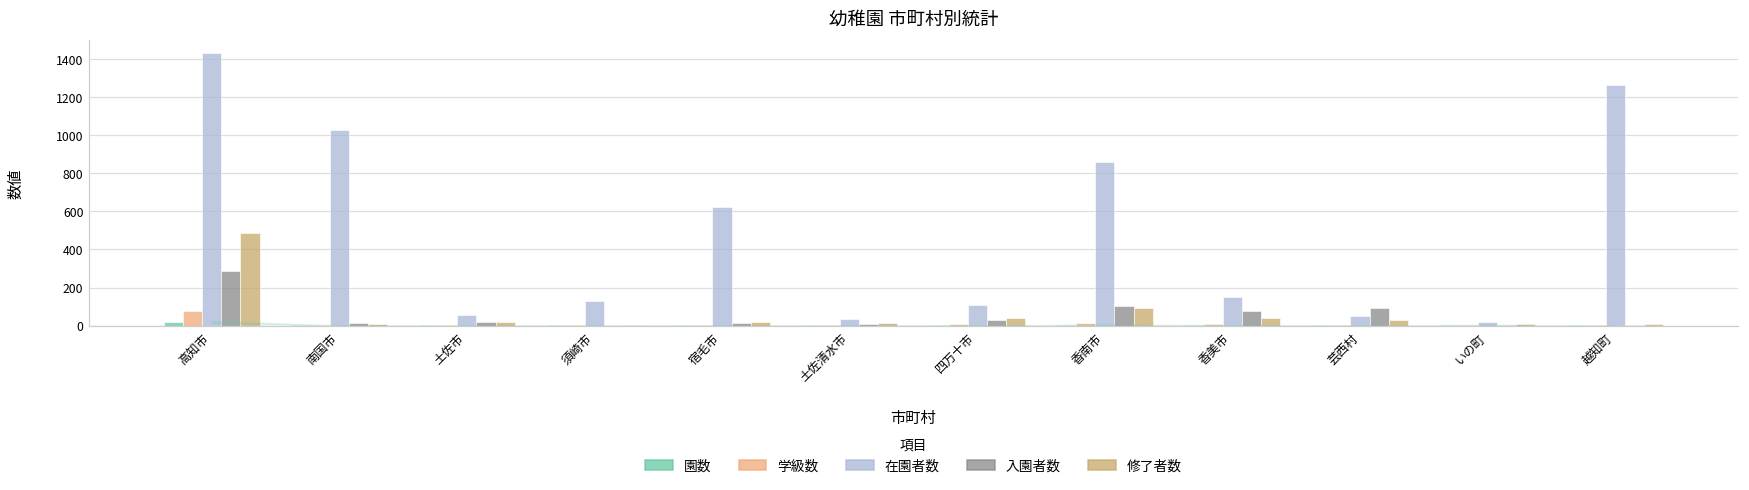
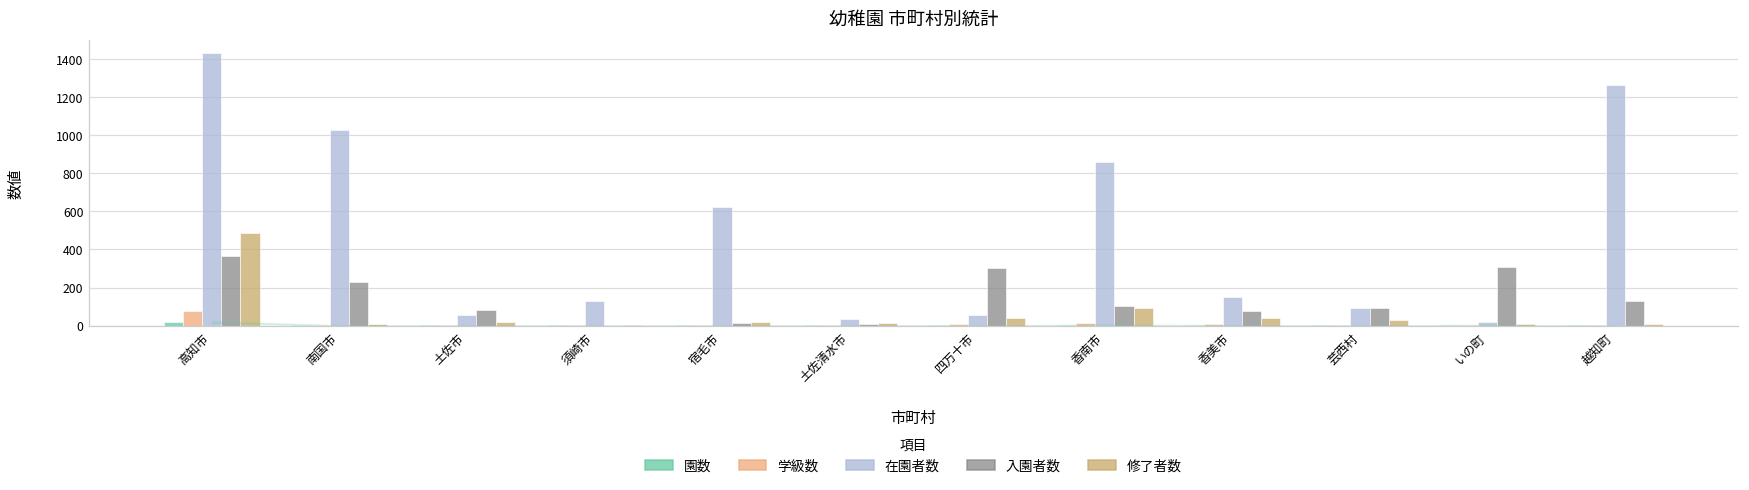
入園者数, 高知市: 280 -> 360
入園者数, 南国市: 10 -> 230
入園者数, 土佐市: 20 -> 80
在園者数, 四万十市: 110 -> 50
入園者数, 四万十市: 30 -> 300
在園者数, 芸西村: 50 -> 100
入園者数, いの町: 10 -> 310
入園者数, 越知町: 0 -> 130
